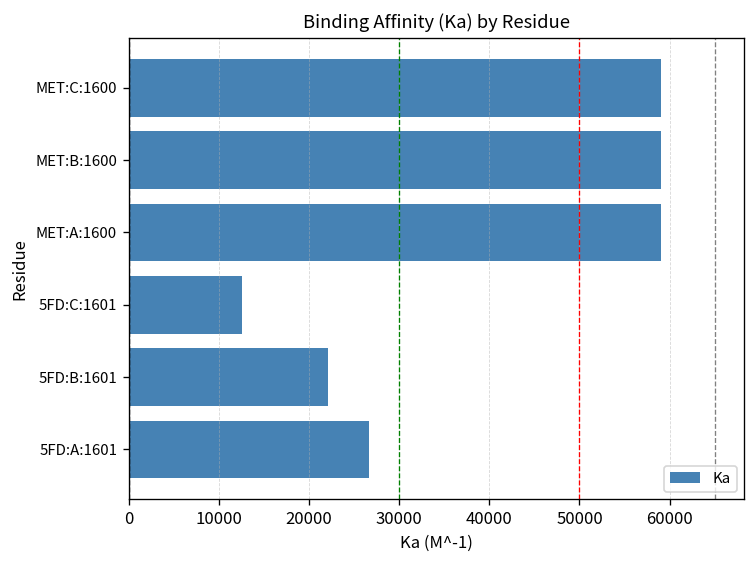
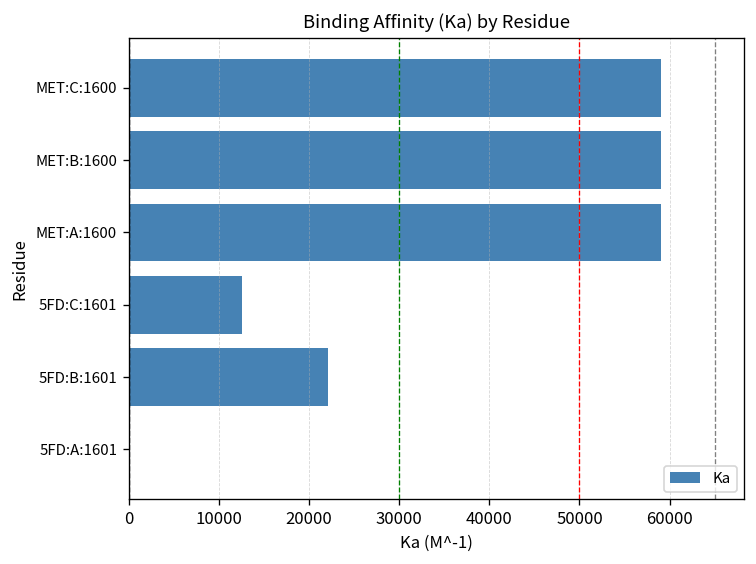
5FD:A:1601: 27000 -> 0
